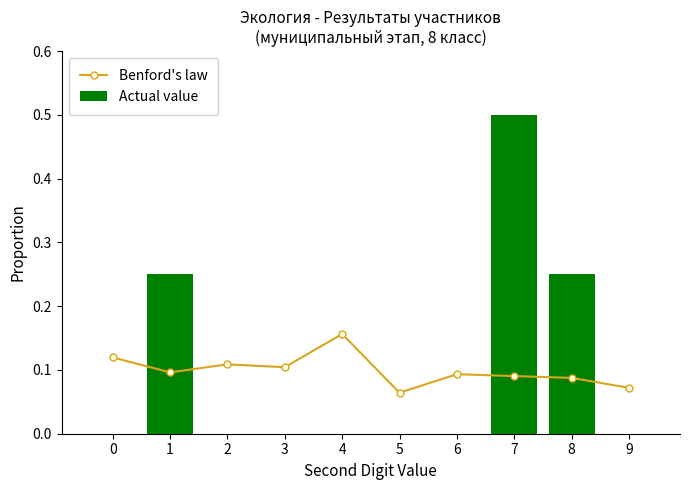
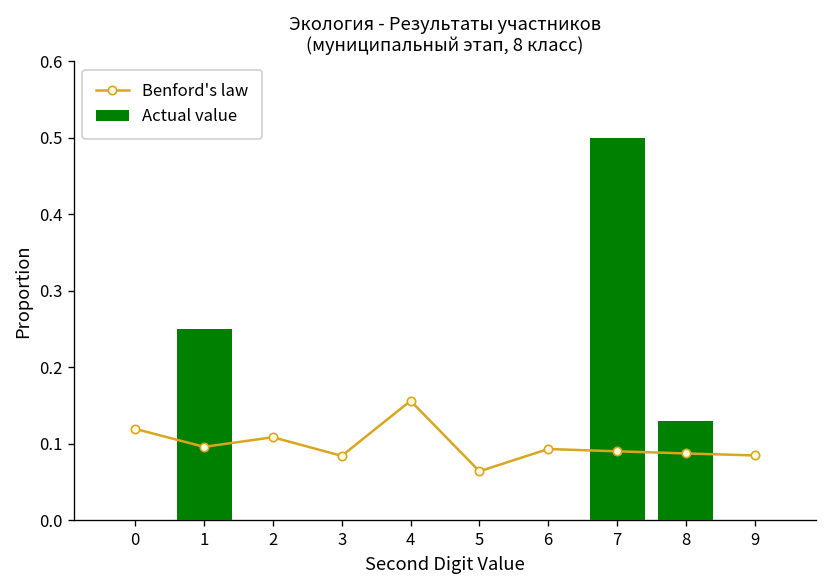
Benford's law, 3: 0.10 -> 0.08
Actual value, 8: 0.25 -> 0.13
Benford's law, 9: 0.07 -> 0.09
